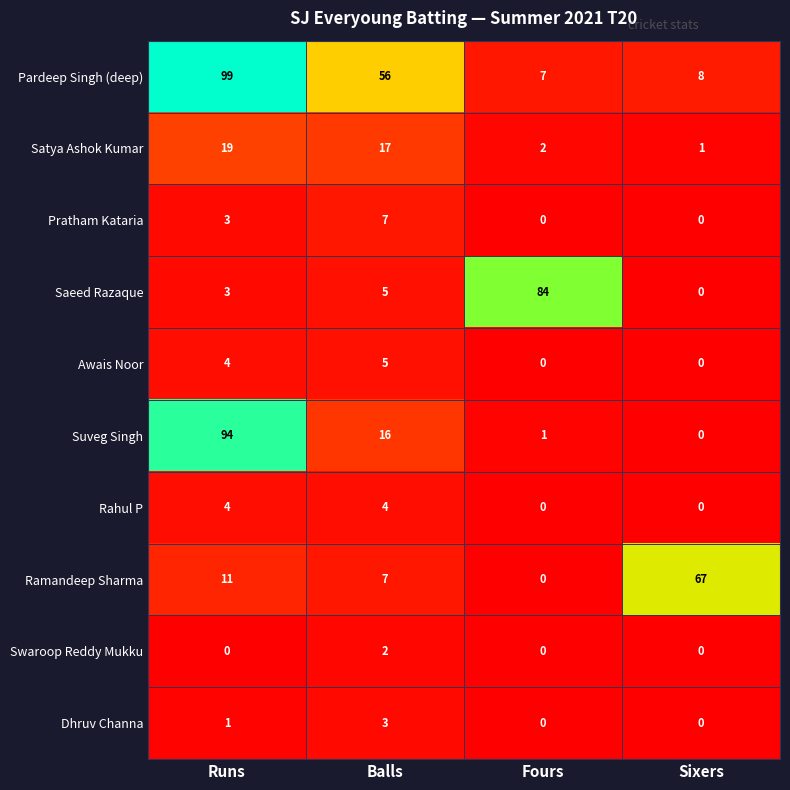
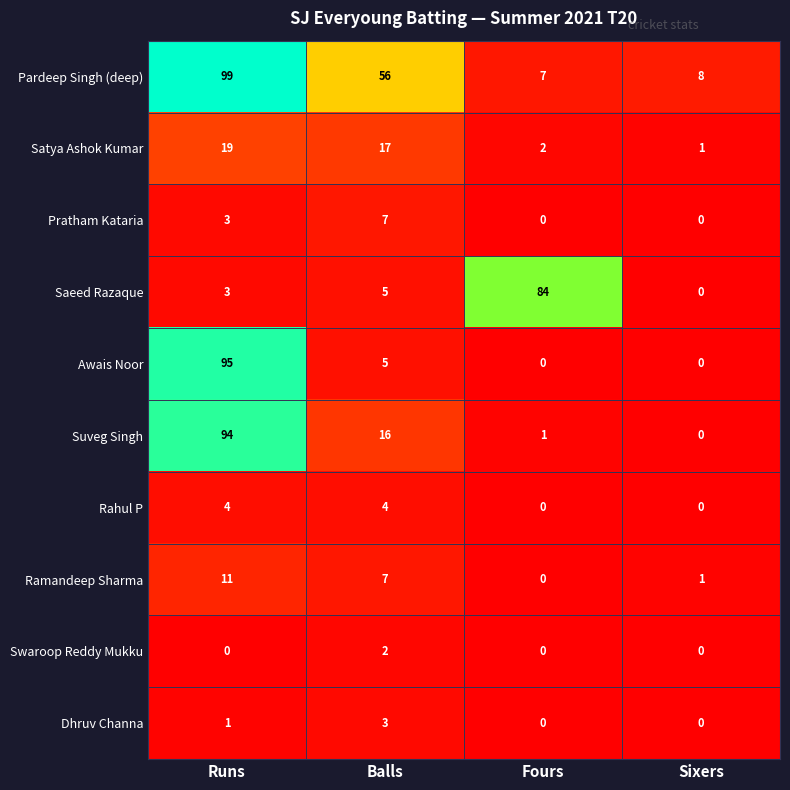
Awais Noor, Runs: 4 -> 95
Ramandeep Sharma, Sixers: 67 -> 1
